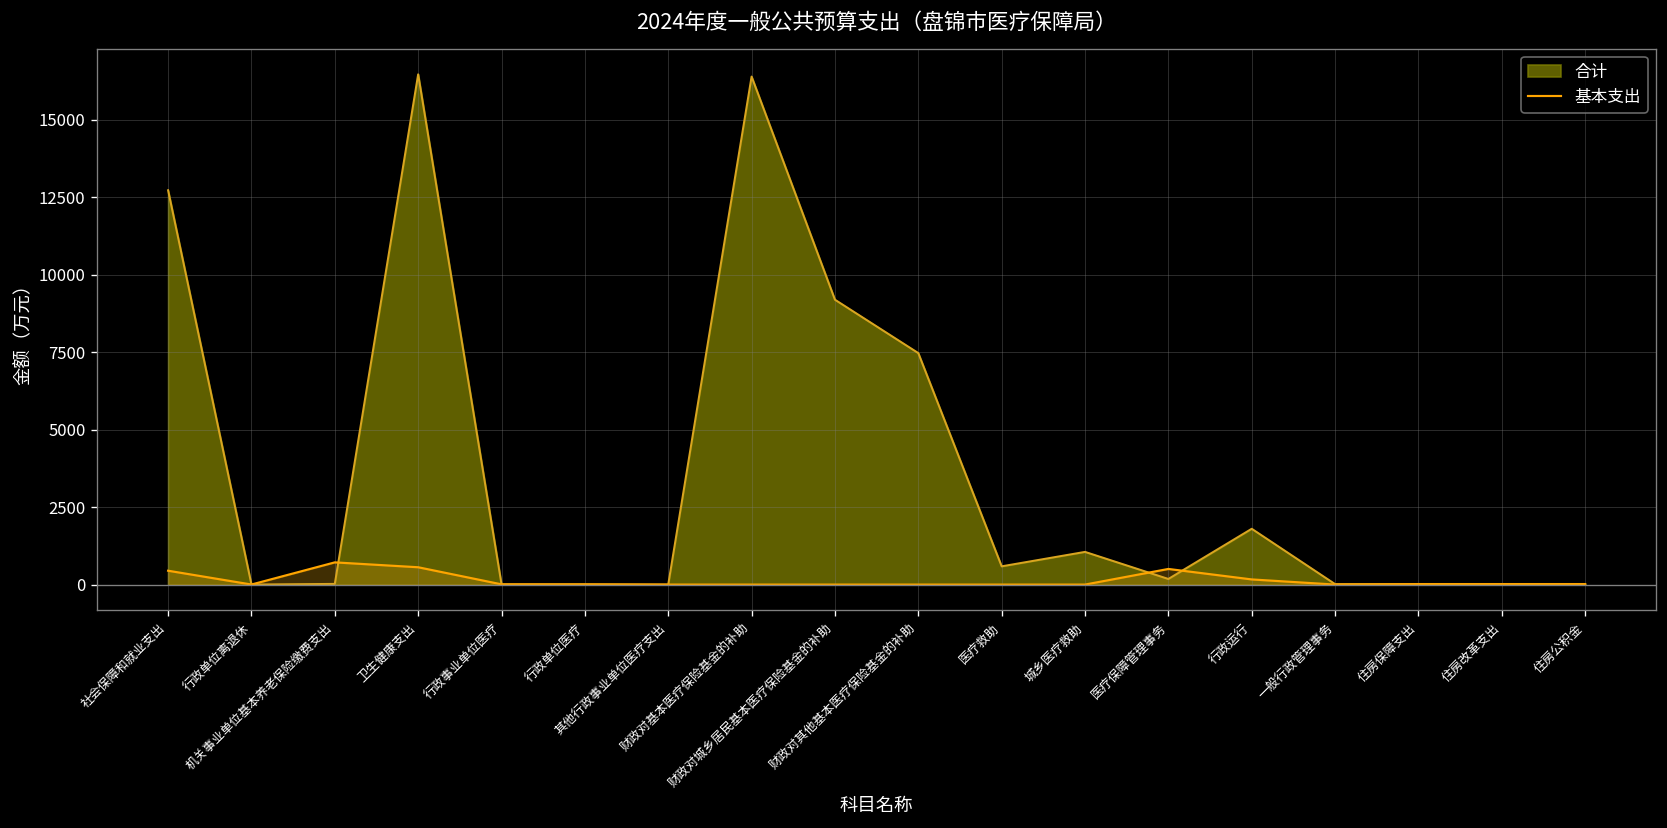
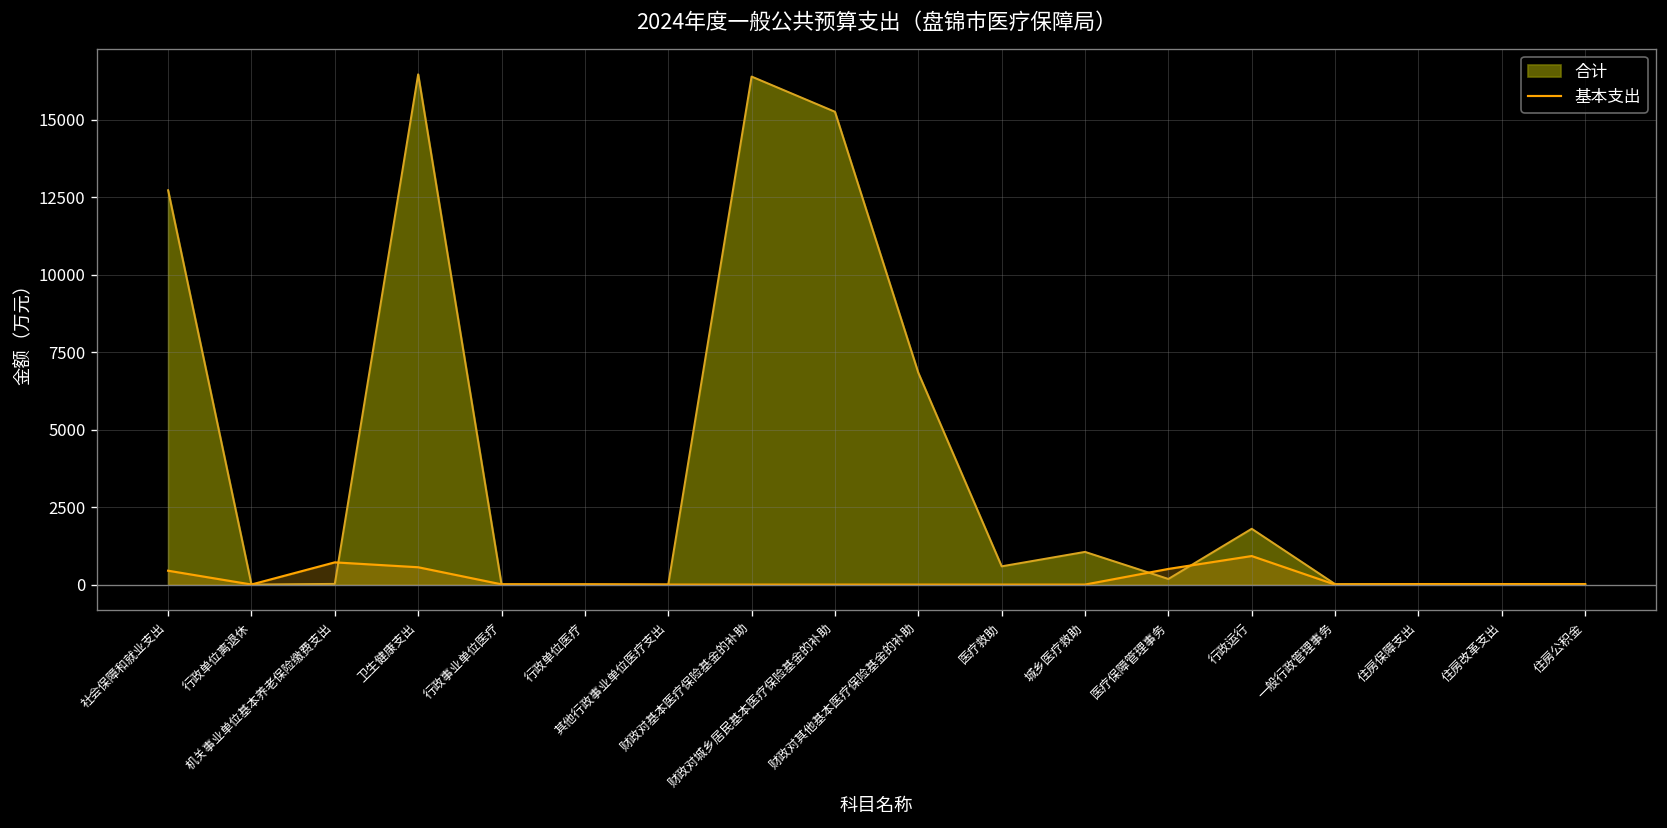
合计, 财政对城乡居民基本医疗保险基金的补助: 9200 -> 15300
合计, 财政对其他基本医疗保险基金的补助: 7500 -> 6800
基本支出, 行政运行: 200 -> 900
